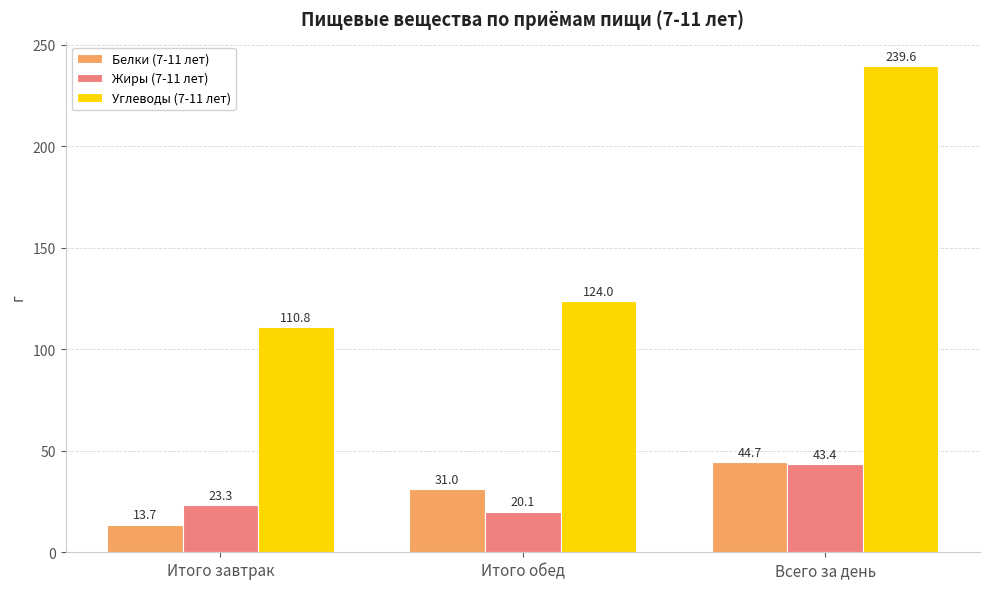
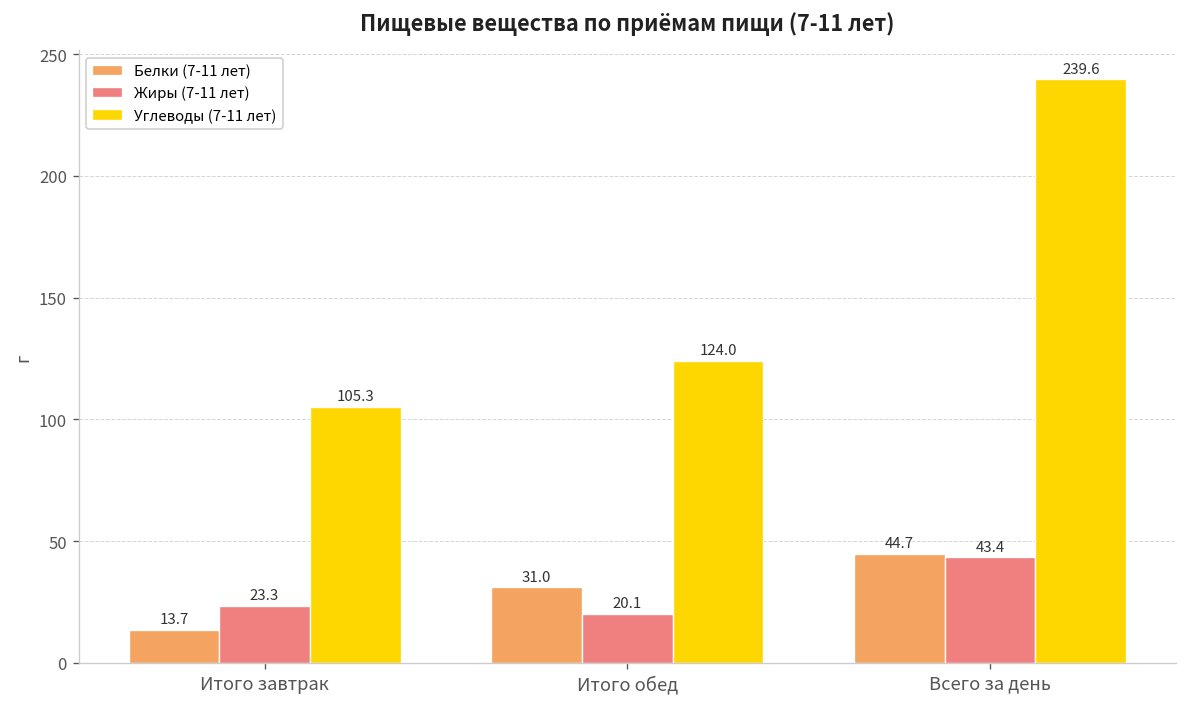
Углеводы (7-11 лет), Итого завтрак: 110.8 -> 105.3
